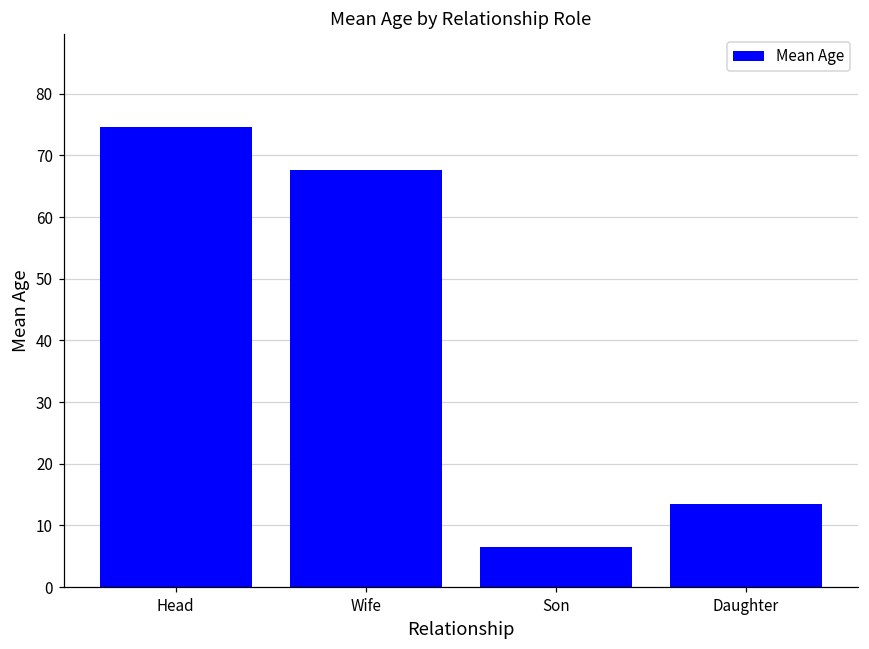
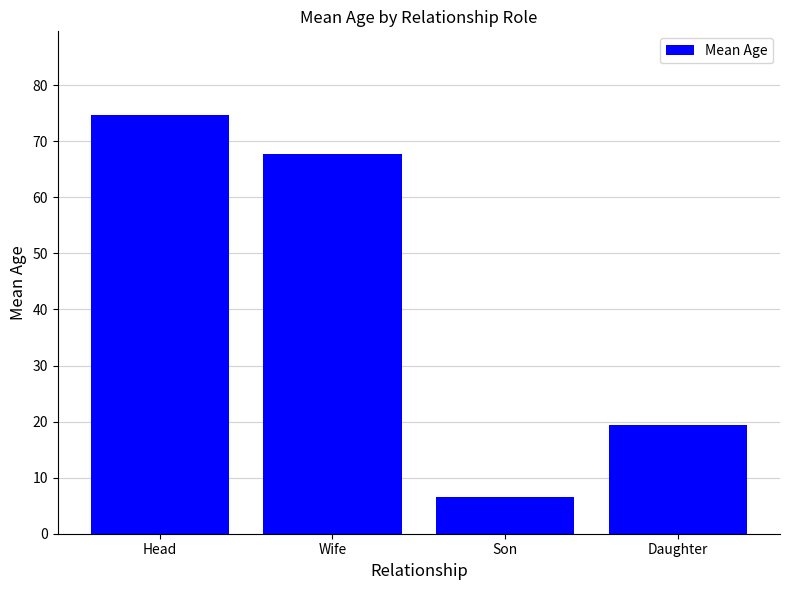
Daughter: 14 -> 19
